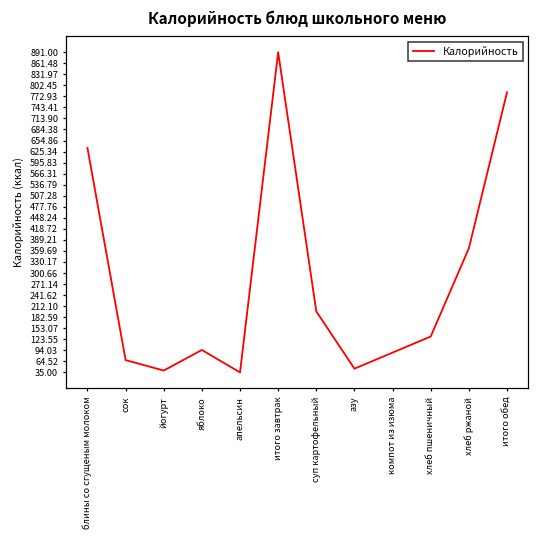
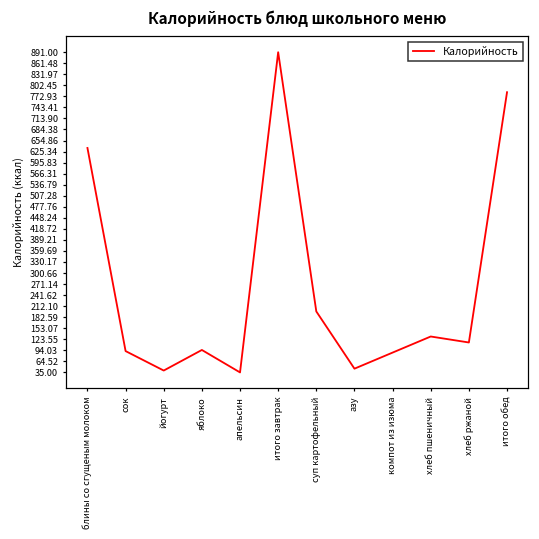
сок: 70 -> 90
хлеб ржаной: 370 -> 120
